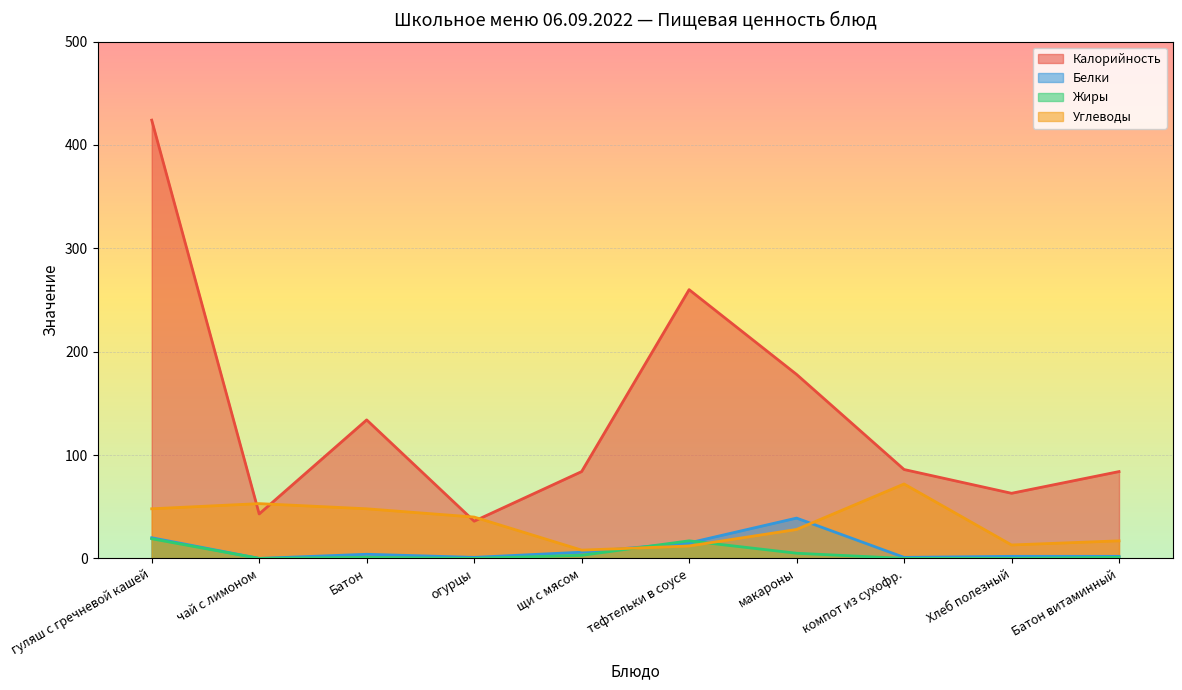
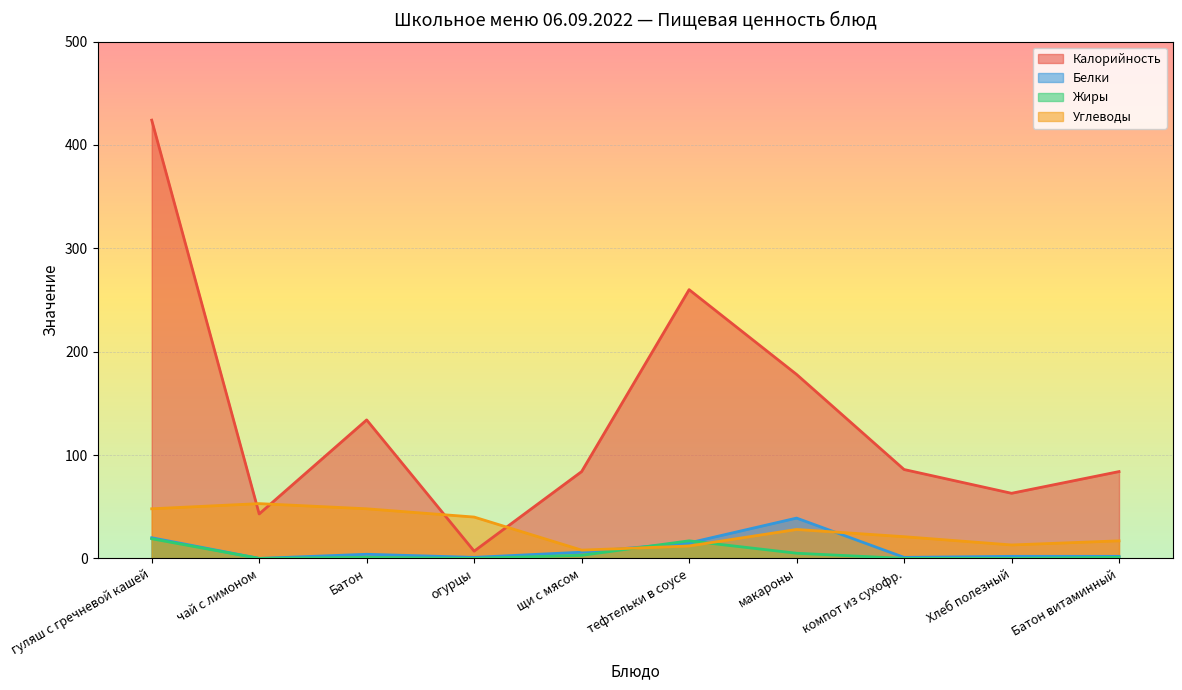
Калорийность, огурцы: 36 -> 7
Углеводы, компот из сухофр.: 72 -> 21
